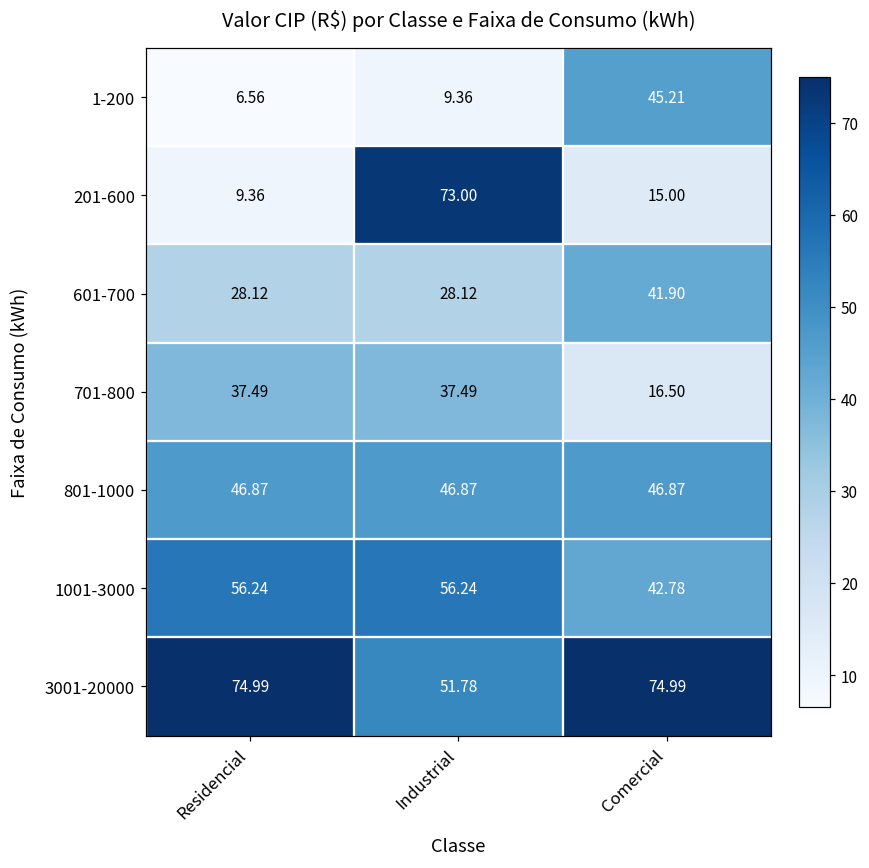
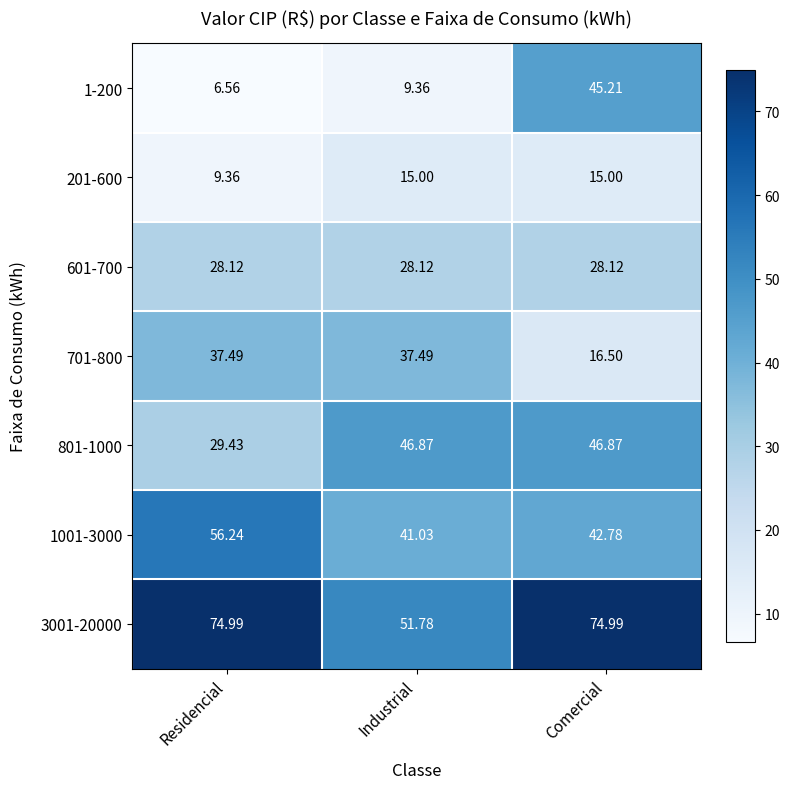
201-600, Industrial: 73.00 -> 15.00
601-700, Comercial: 41.90 -> 28.12
801-1000, Residencial: 46.87 -> 29.43
1001-3000, Industrial: 56.24 -> 41.03
